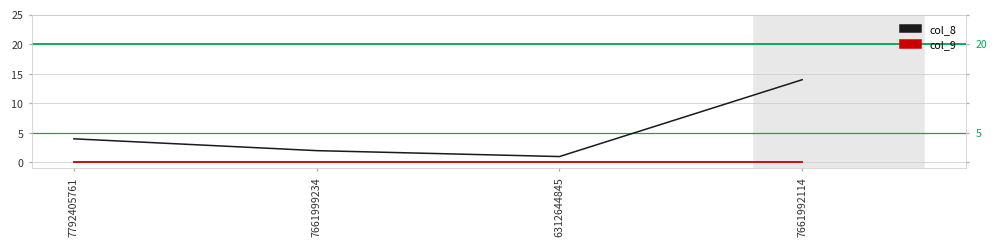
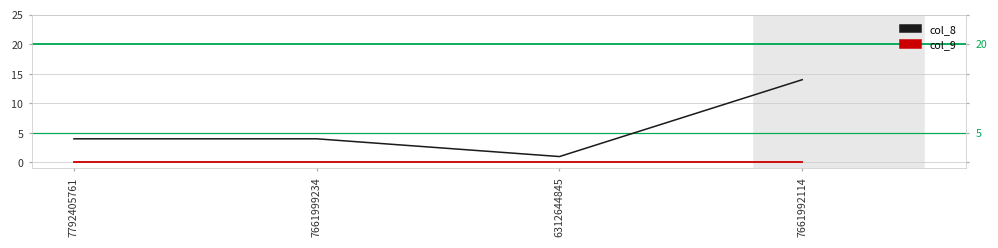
col_8, 7661999234: 2 -> 4
